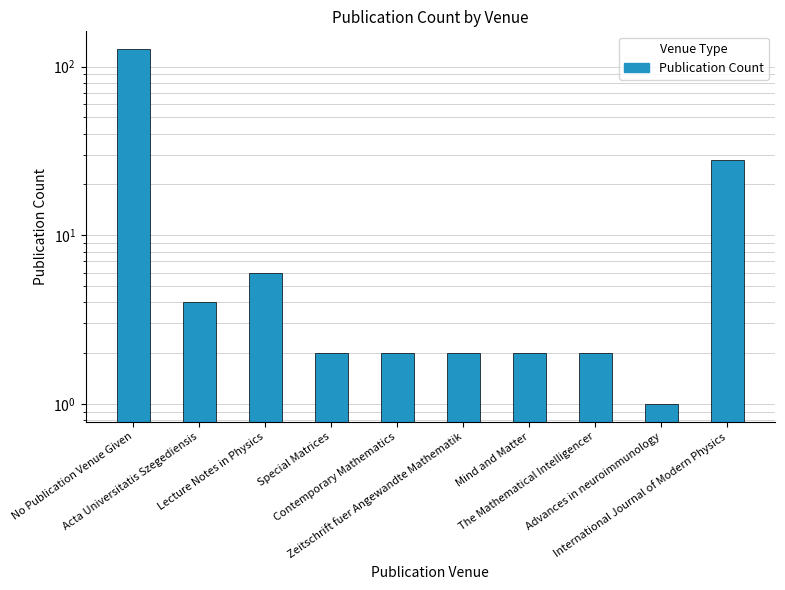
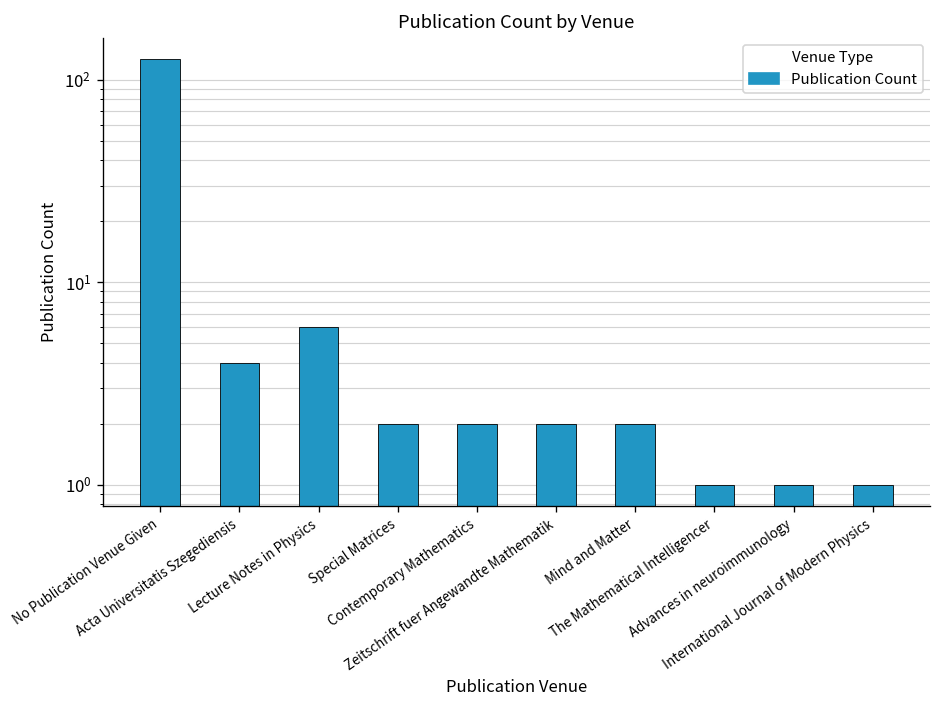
The Mathematical Intelligencer: 2 -> 1
International Journal of Modern Physics: 28 -> 1
